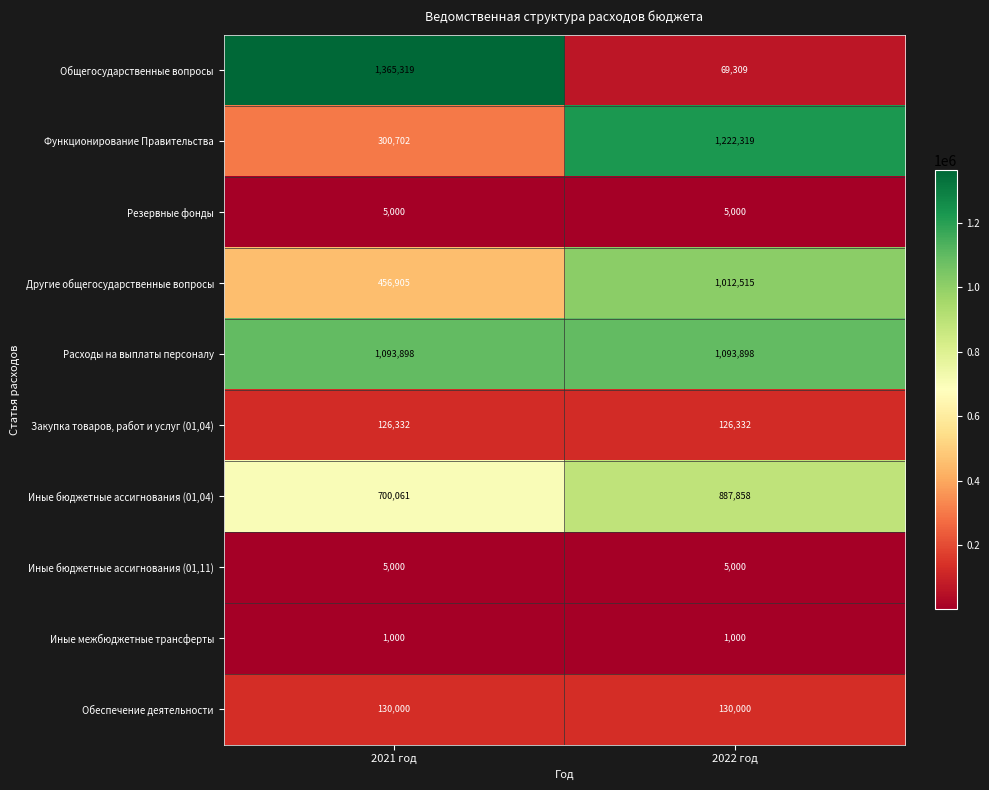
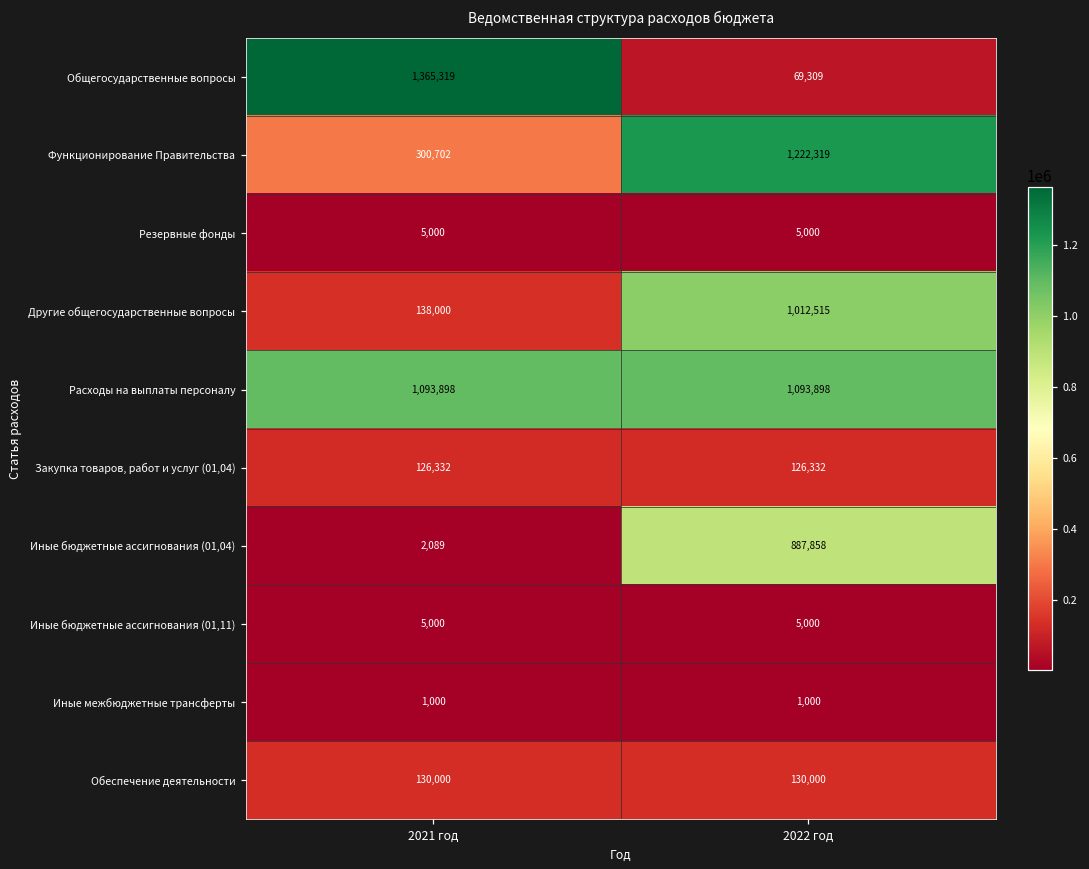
Другие общегосударственные вопросы, 2021 год: 456,905 -> 138,000
Иные бюджетные ассигнования (01,04), 2021 год: 700,061 -> 2,089
